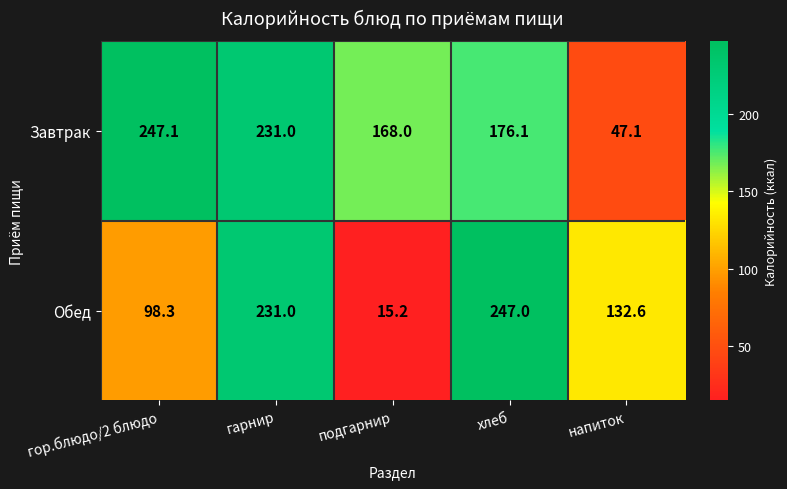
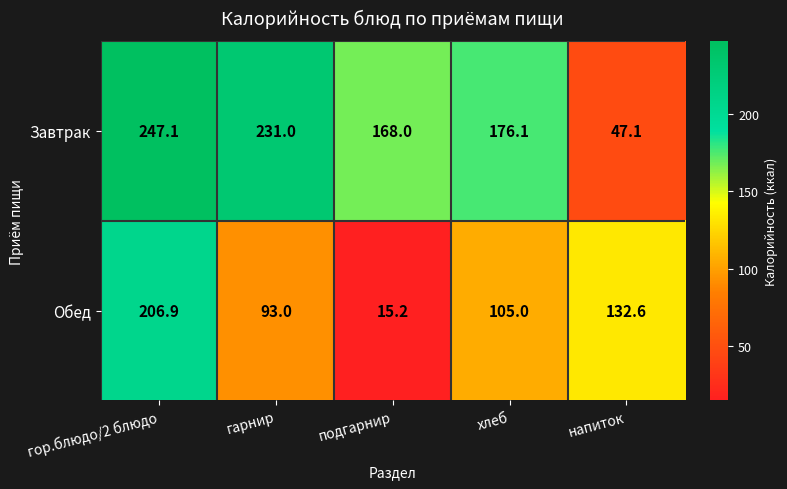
Обед, гор.блюдо/2 блюдо: 98.3 -> 206.9
Обед, гарнир: 231.0 -> 93.0
Обед, хлеб: 247.0 -> 105.0
